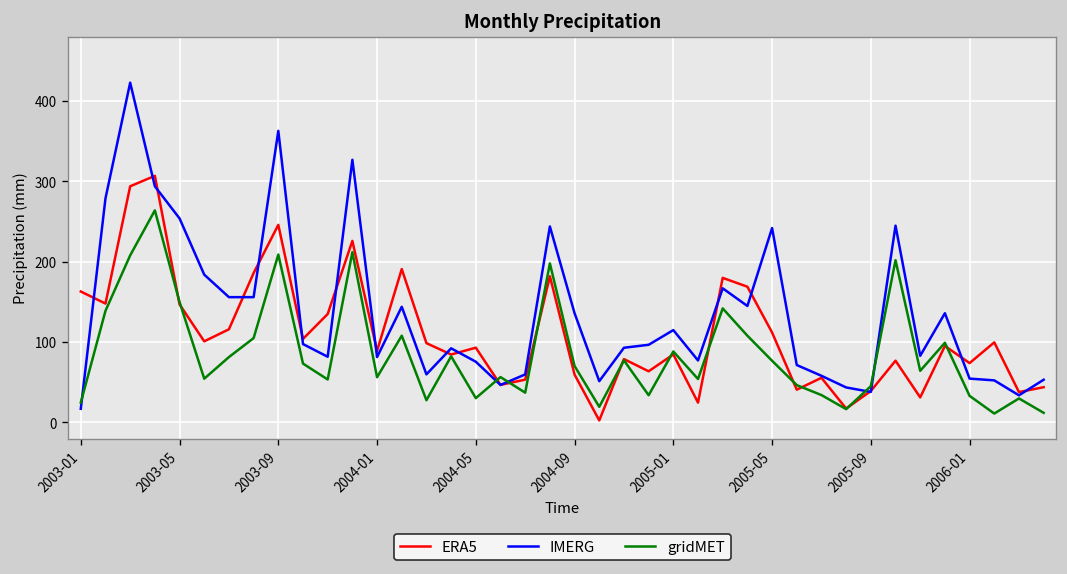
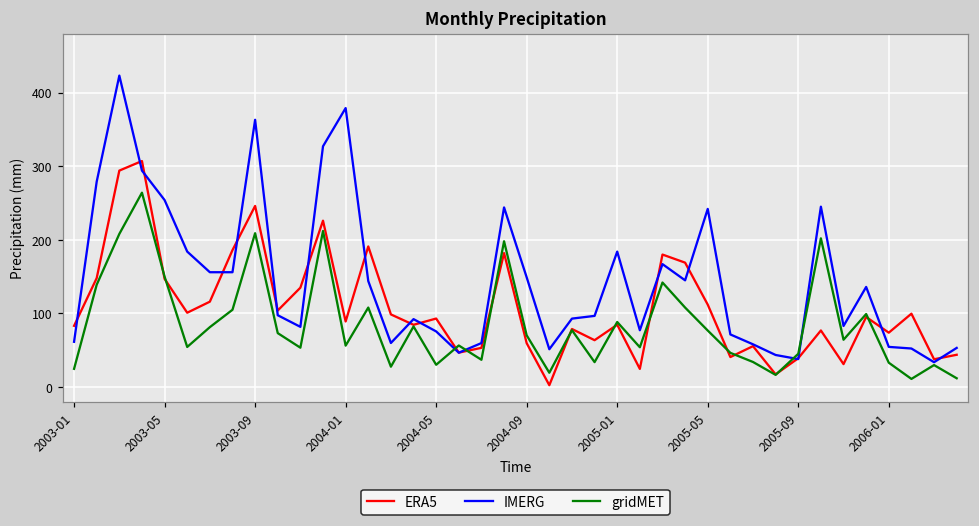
ERA5, 2003-01: 160 -> 80
IMERG, 2003-01: 20 -> 60
IMERG, 2004-01: 80 -> 380
IMERG, 2004-09: 140 -> 150
IMERG, 2005-01: 120 -> 180
